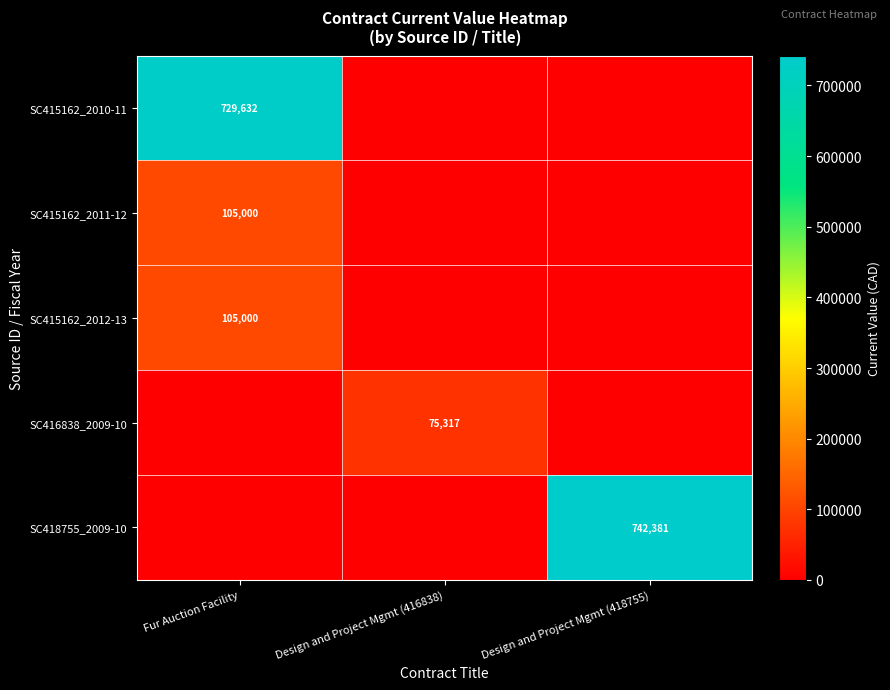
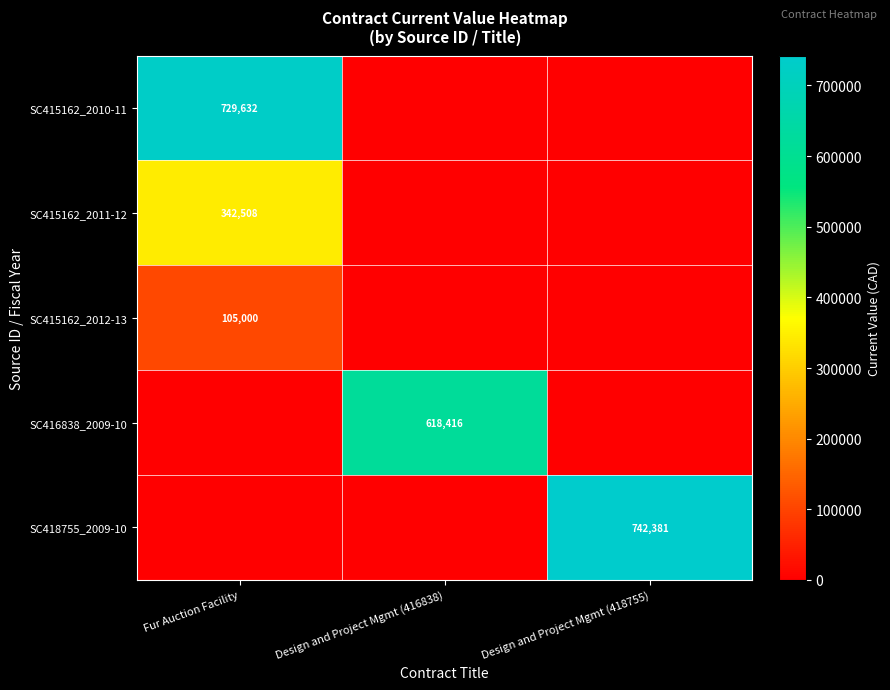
SC415162_2011-12, Fur Auction Facility: 105,000 -> 342,508
SC416838_2009-10, Design and Project Mgmt (416838): 75,317 -> 618,416
